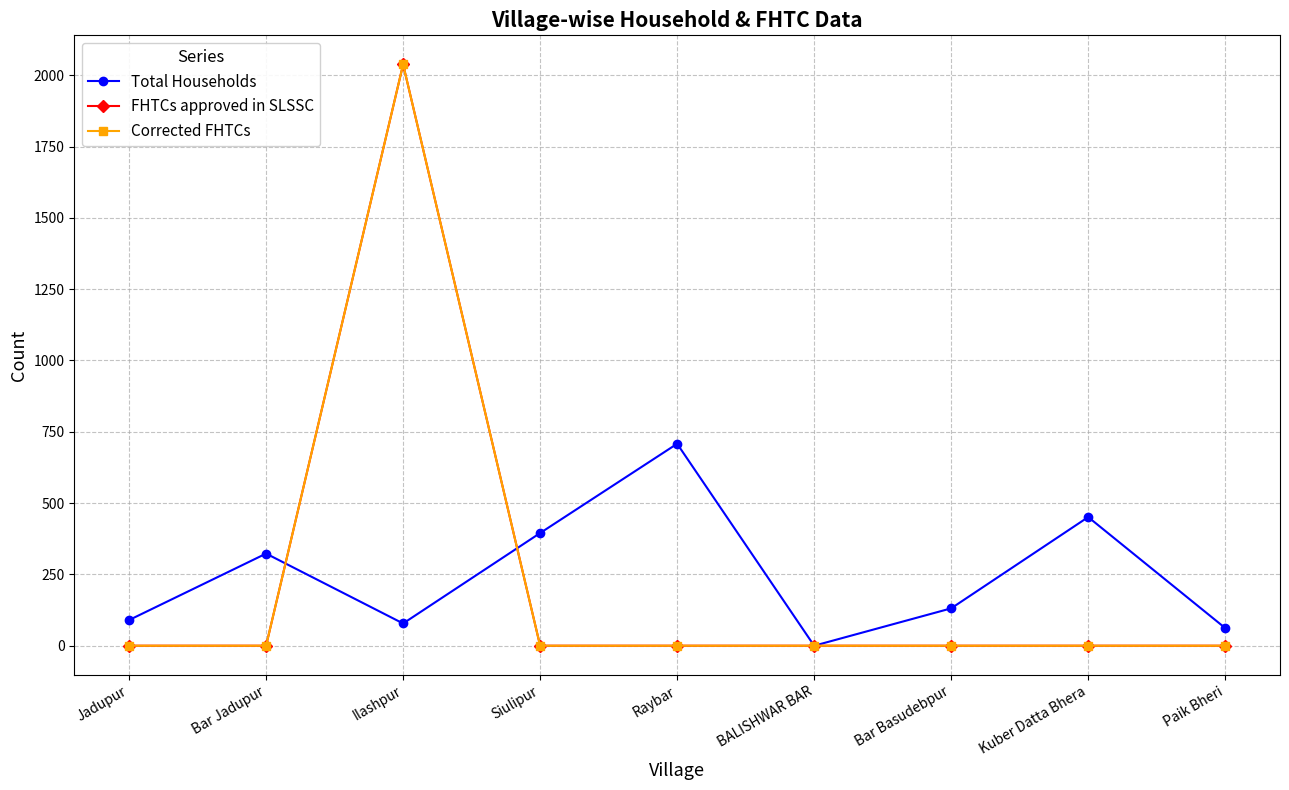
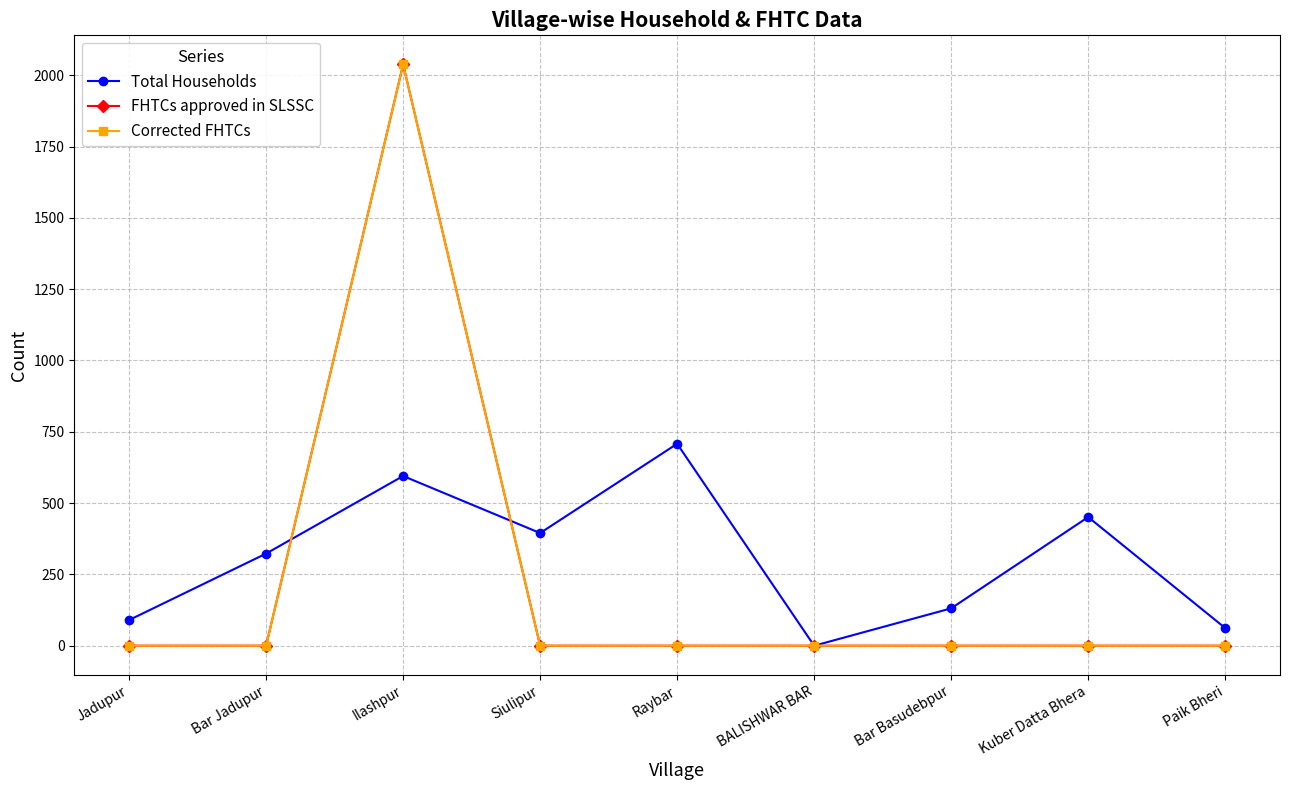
Total Households, Ilashpur: 80 -> 600
